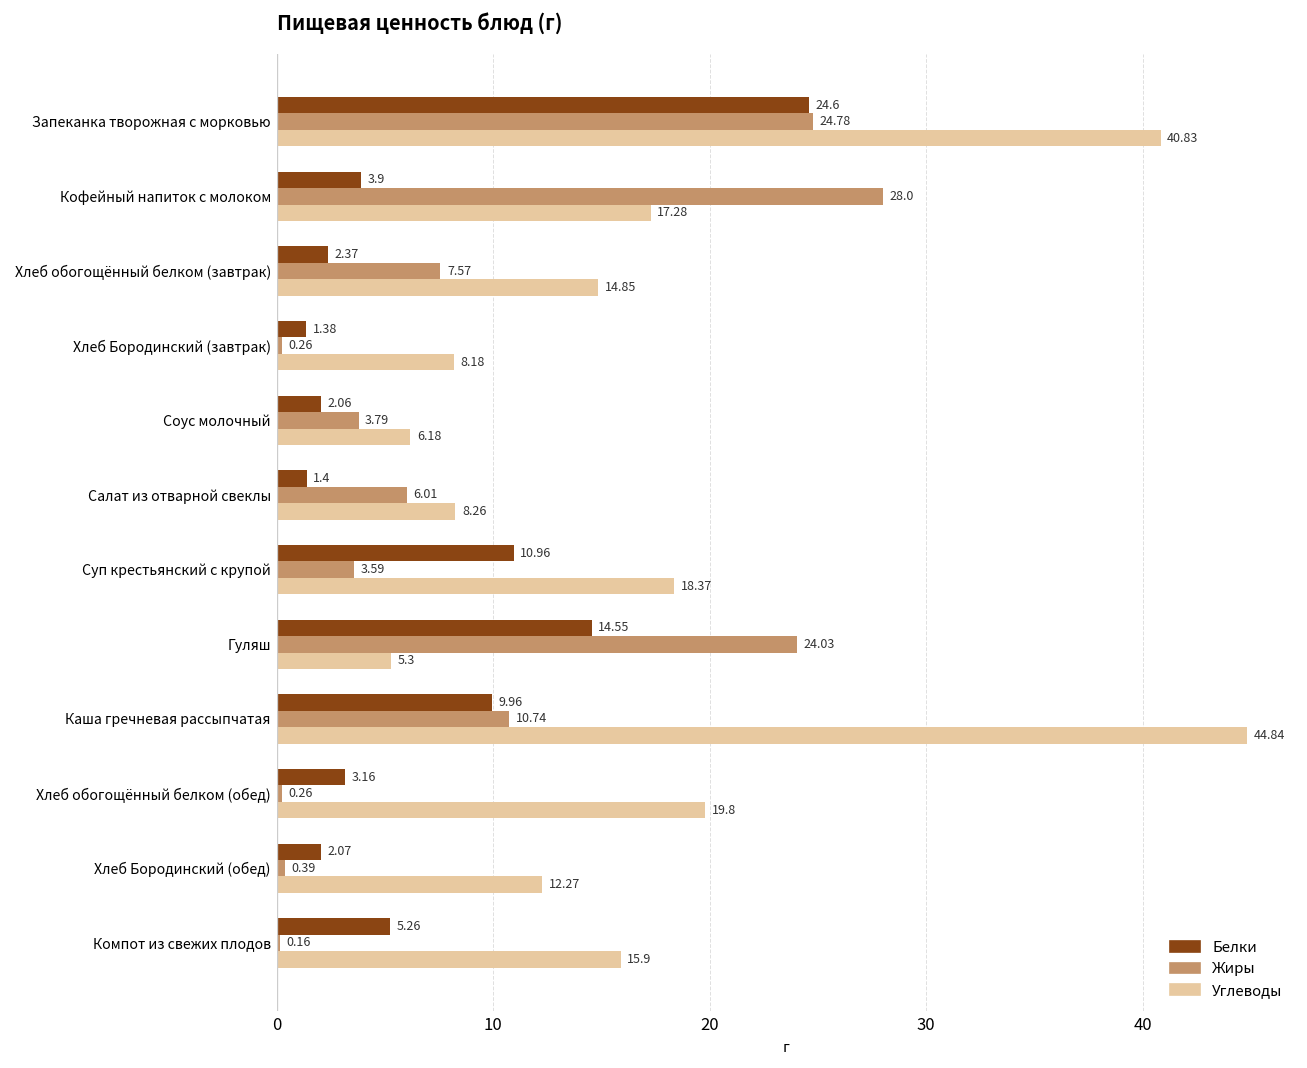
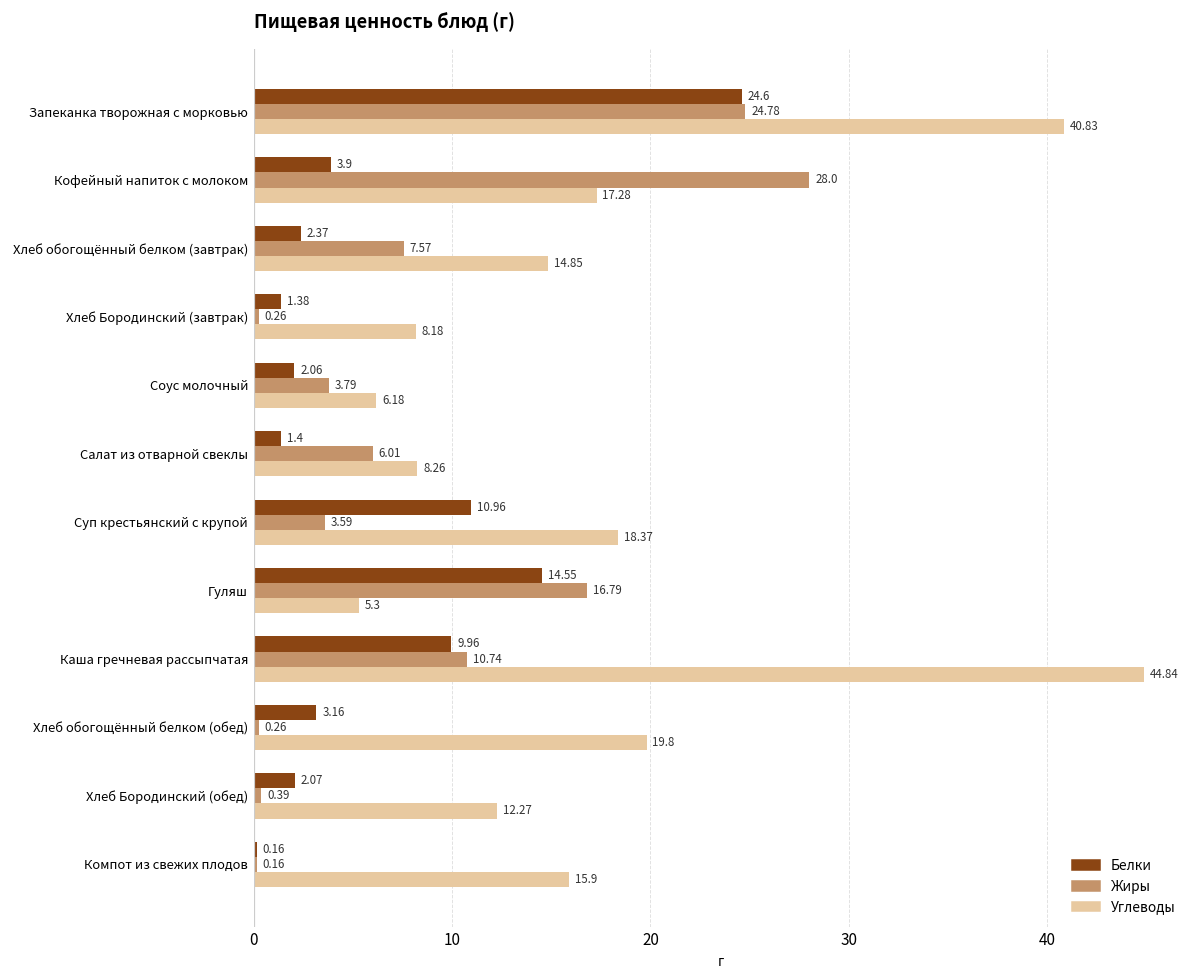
Жиры, Гуляш: 24.03 -> 16.79
Белки, Компот из свежих плодов: 5.26 -> 0.16
